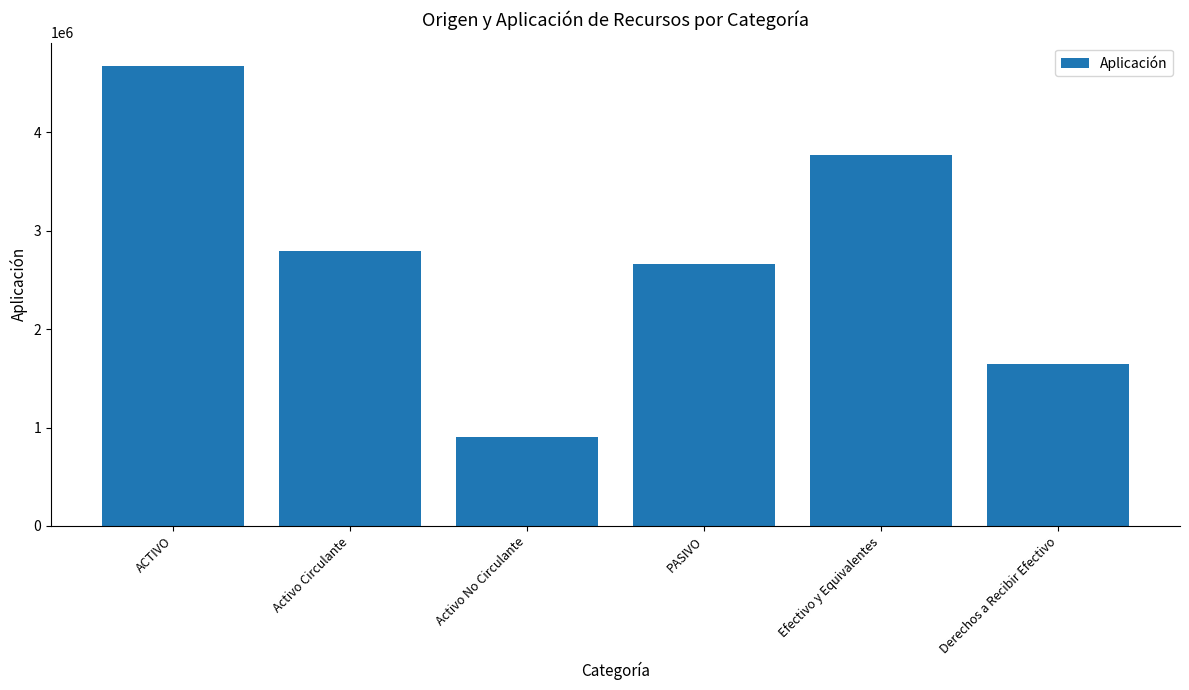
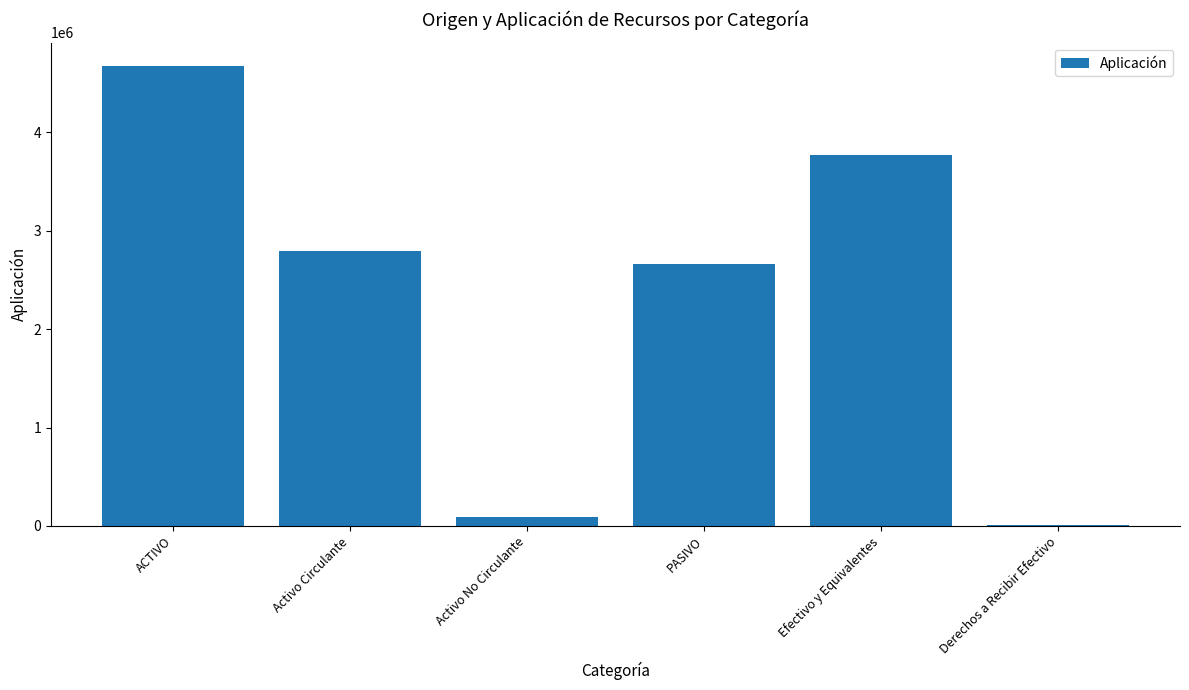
Activo No Circulante: 900000 -> 100000
Derechos a Recibir Efectivo: 1600000 -> 0
